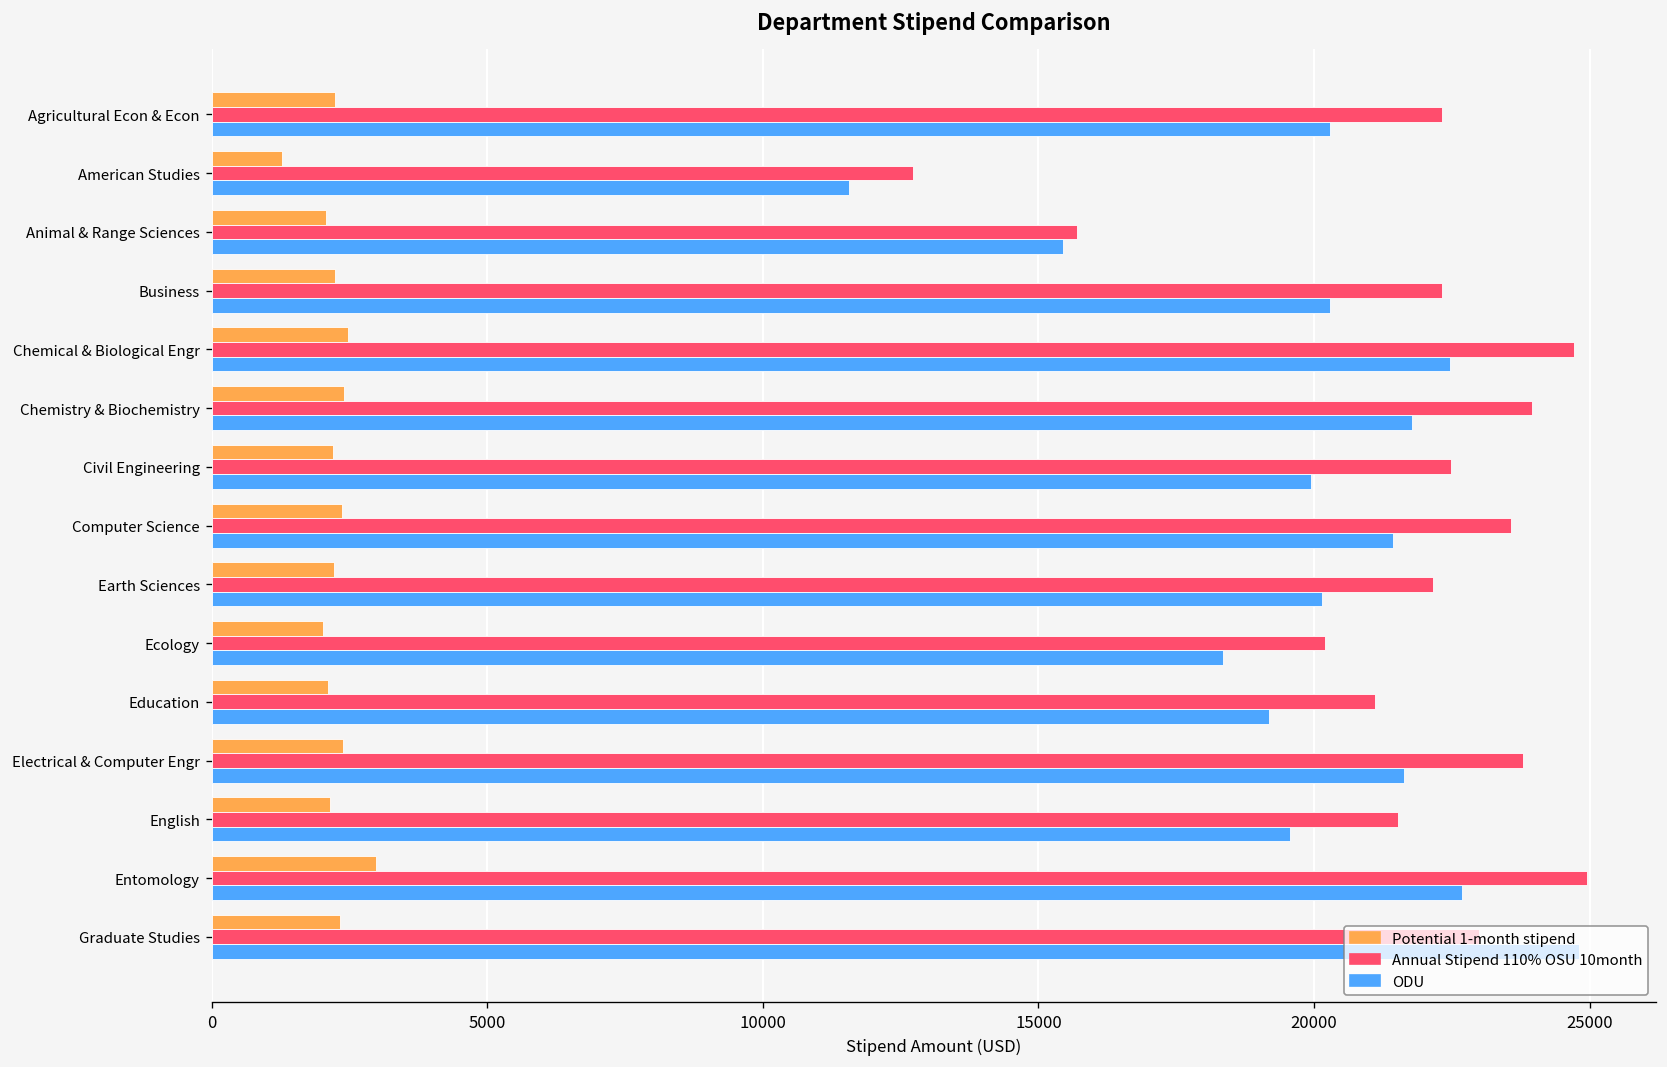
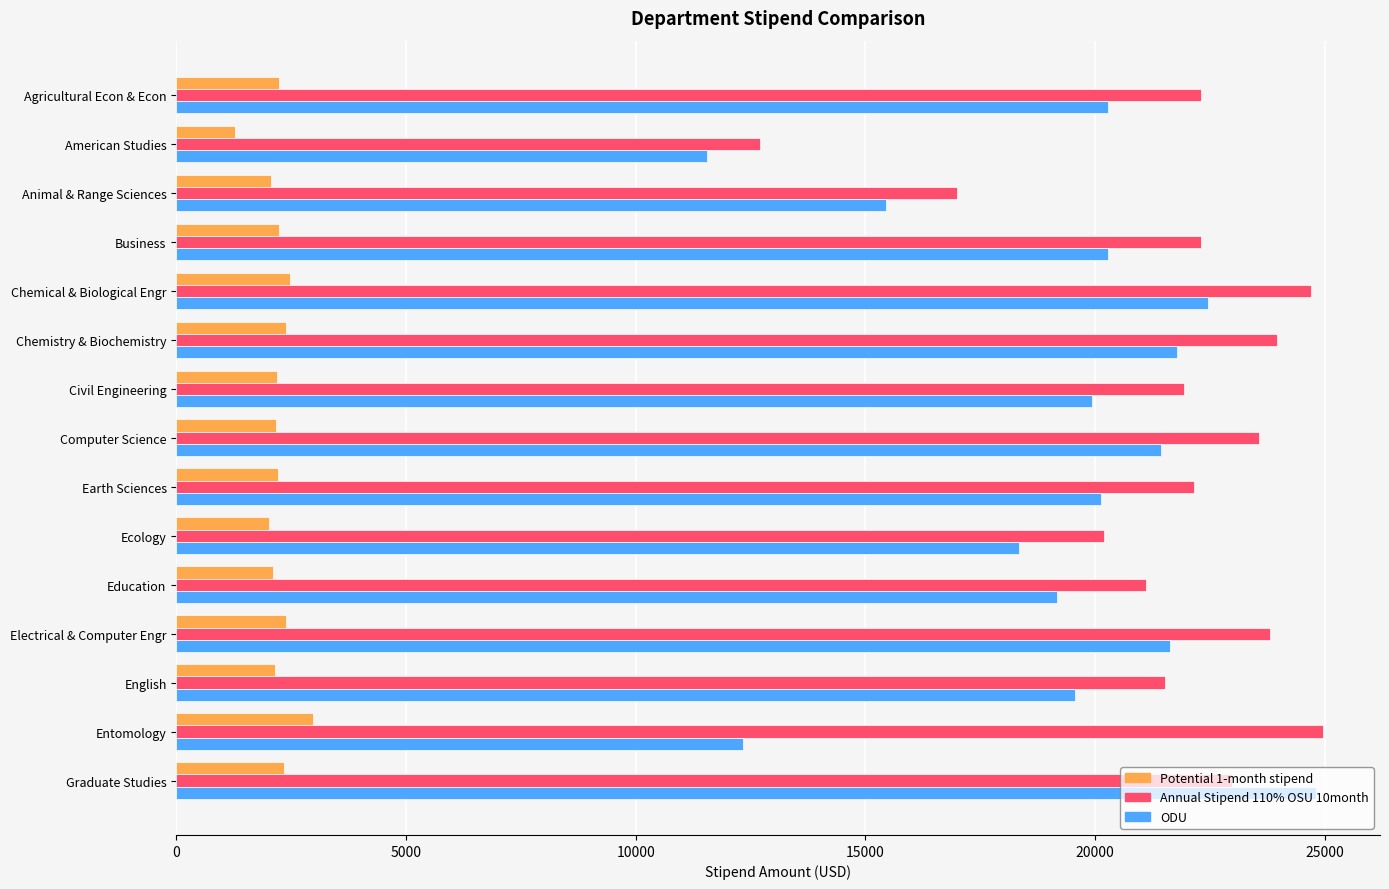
Annual Stipend 110% OSU 10month, Animal & Range Sciences: 15700 -> 17000
Annual Stipend 110% OSU 10month, Civil Engineering: 22500 -> 21900
Potential 1-month stipend, Computer Science: 2400 -> 2200
ODU, Entomology: 22700 -> 12300
